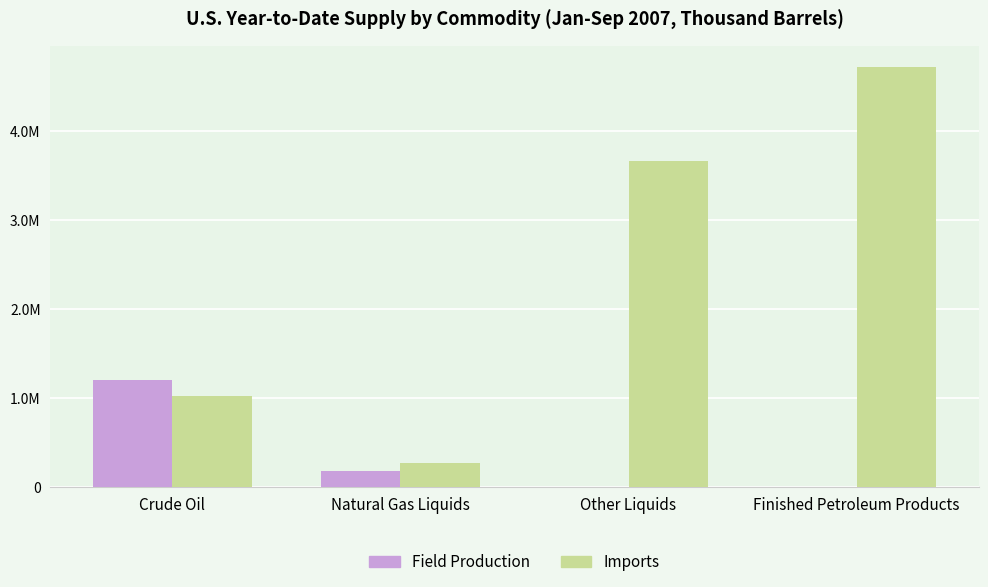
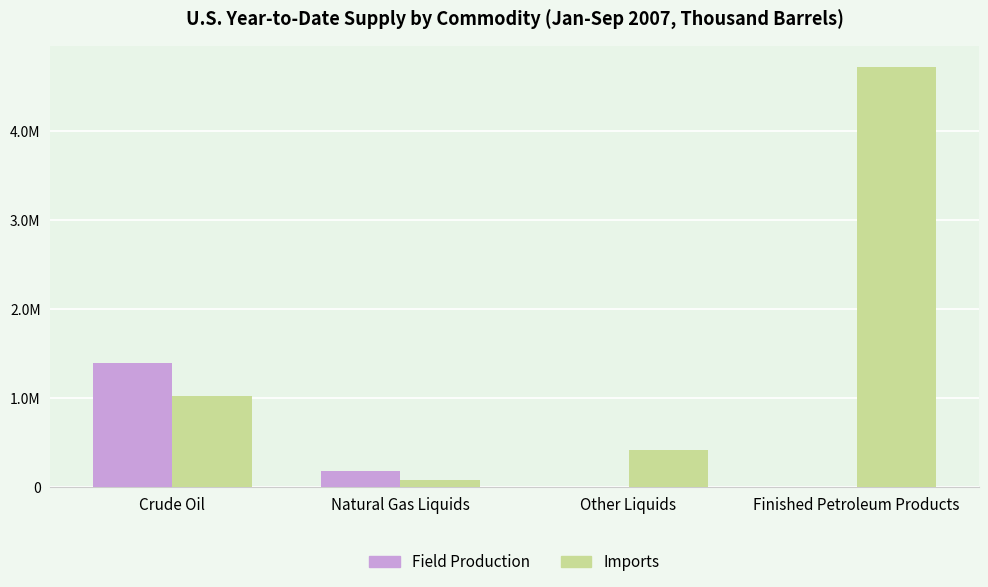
Field Production, Crude Oil: 1200000 -> 1400000
Imports, Natural Gas Liquids: 300000 -> 100000
Imports, Other Liquids: 3700000 -> 400000
